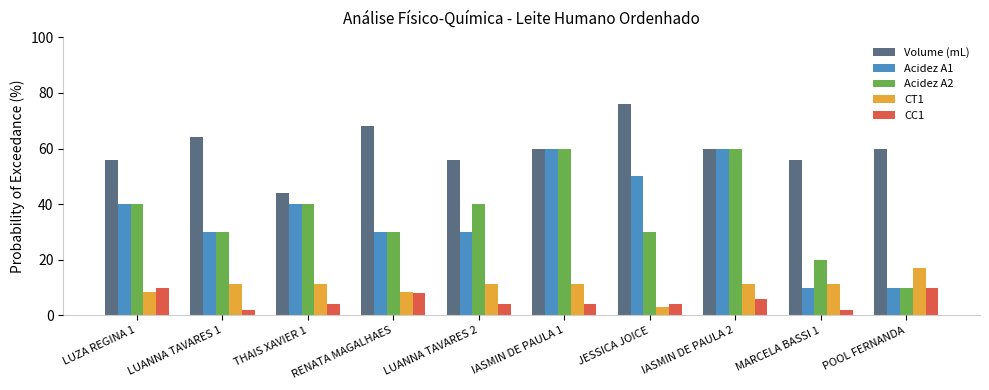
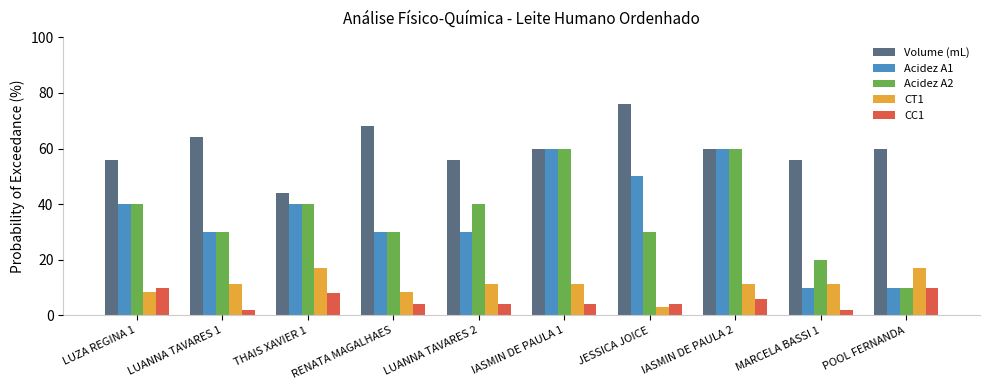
CT1, THAIS XAVIER 1: 11 -> 17
CC1, THAIS XAVIER 1: 4 -> 8
CC1, RENATA MAGALHAES: 8 -> 4
